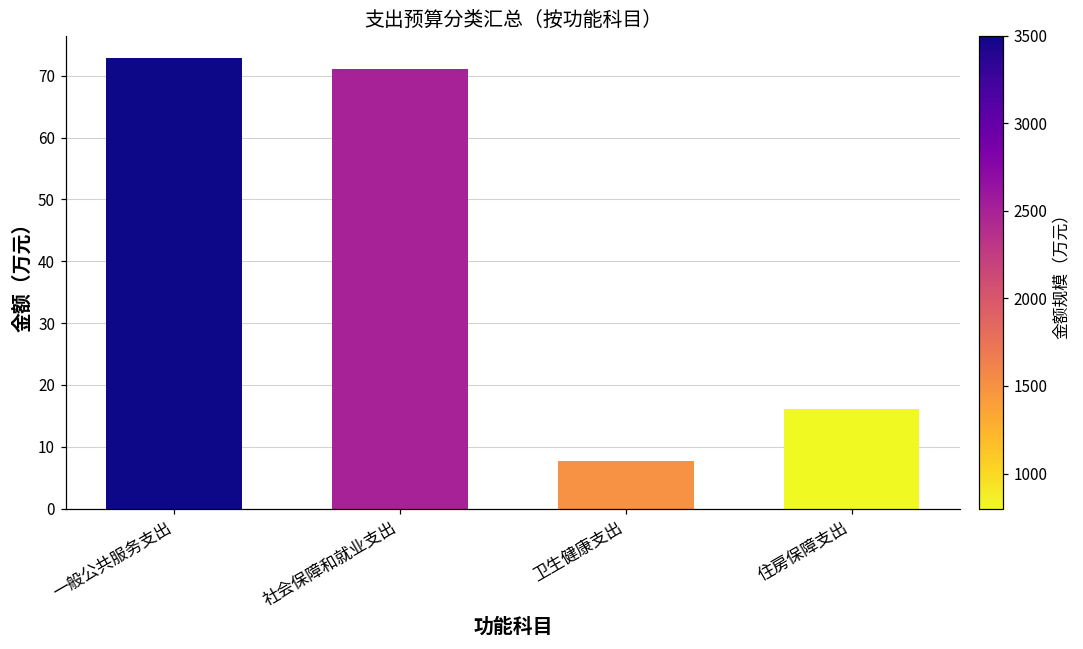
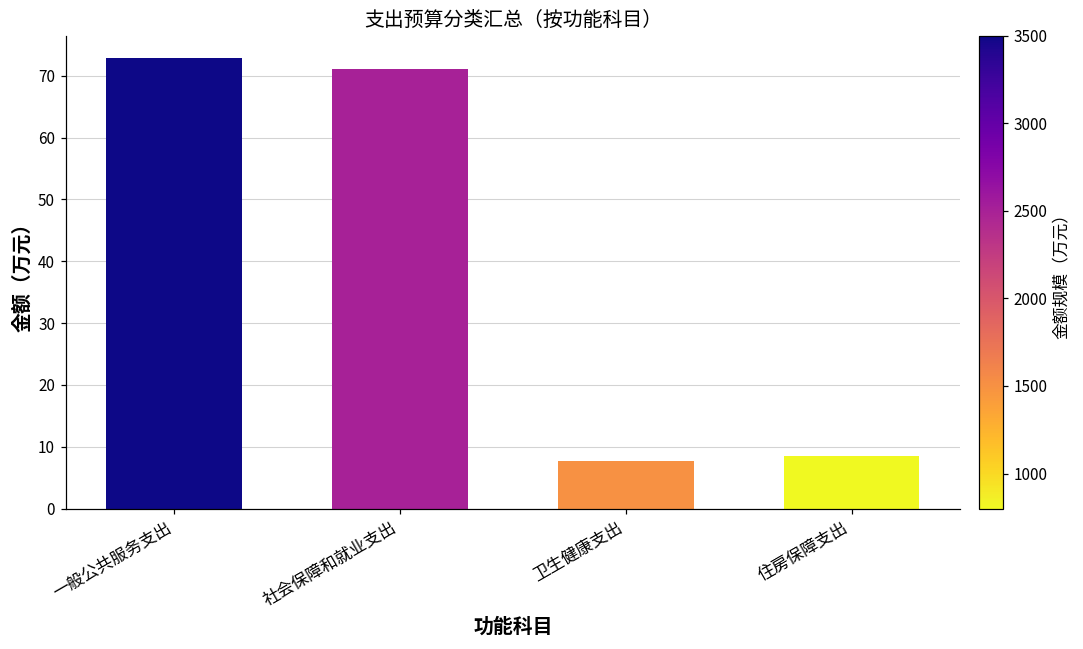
住房保障支出: 16 -> 8
